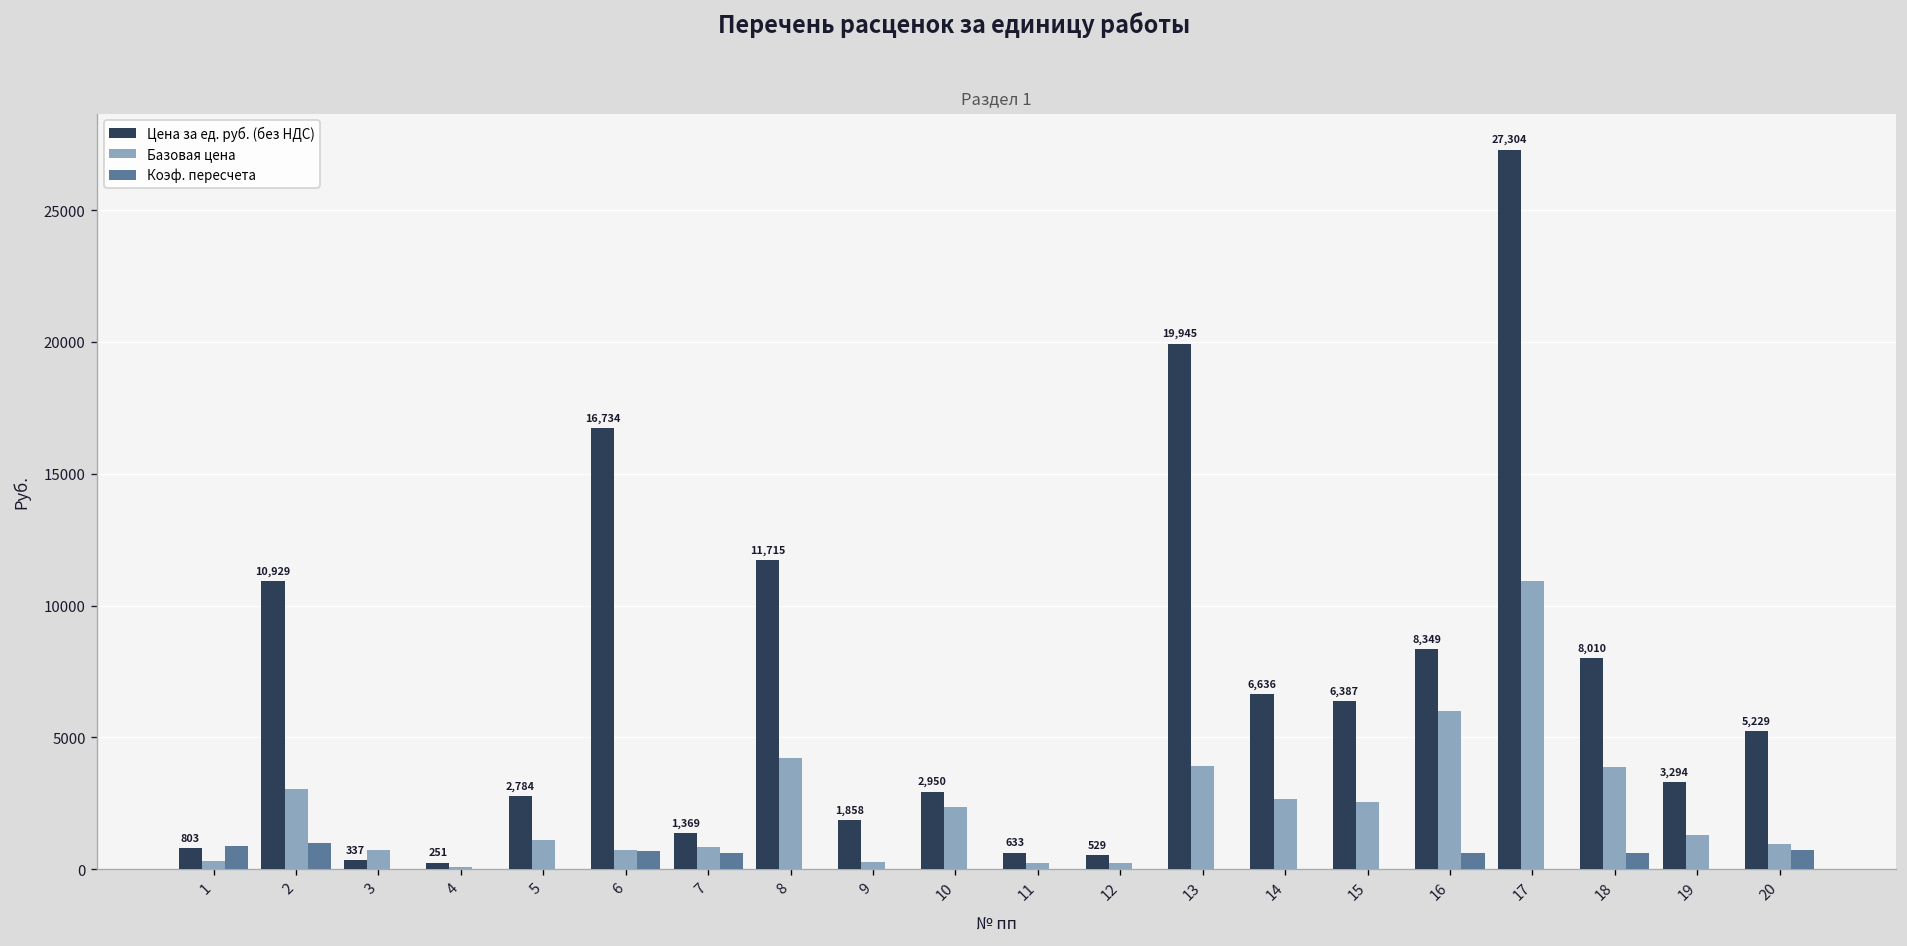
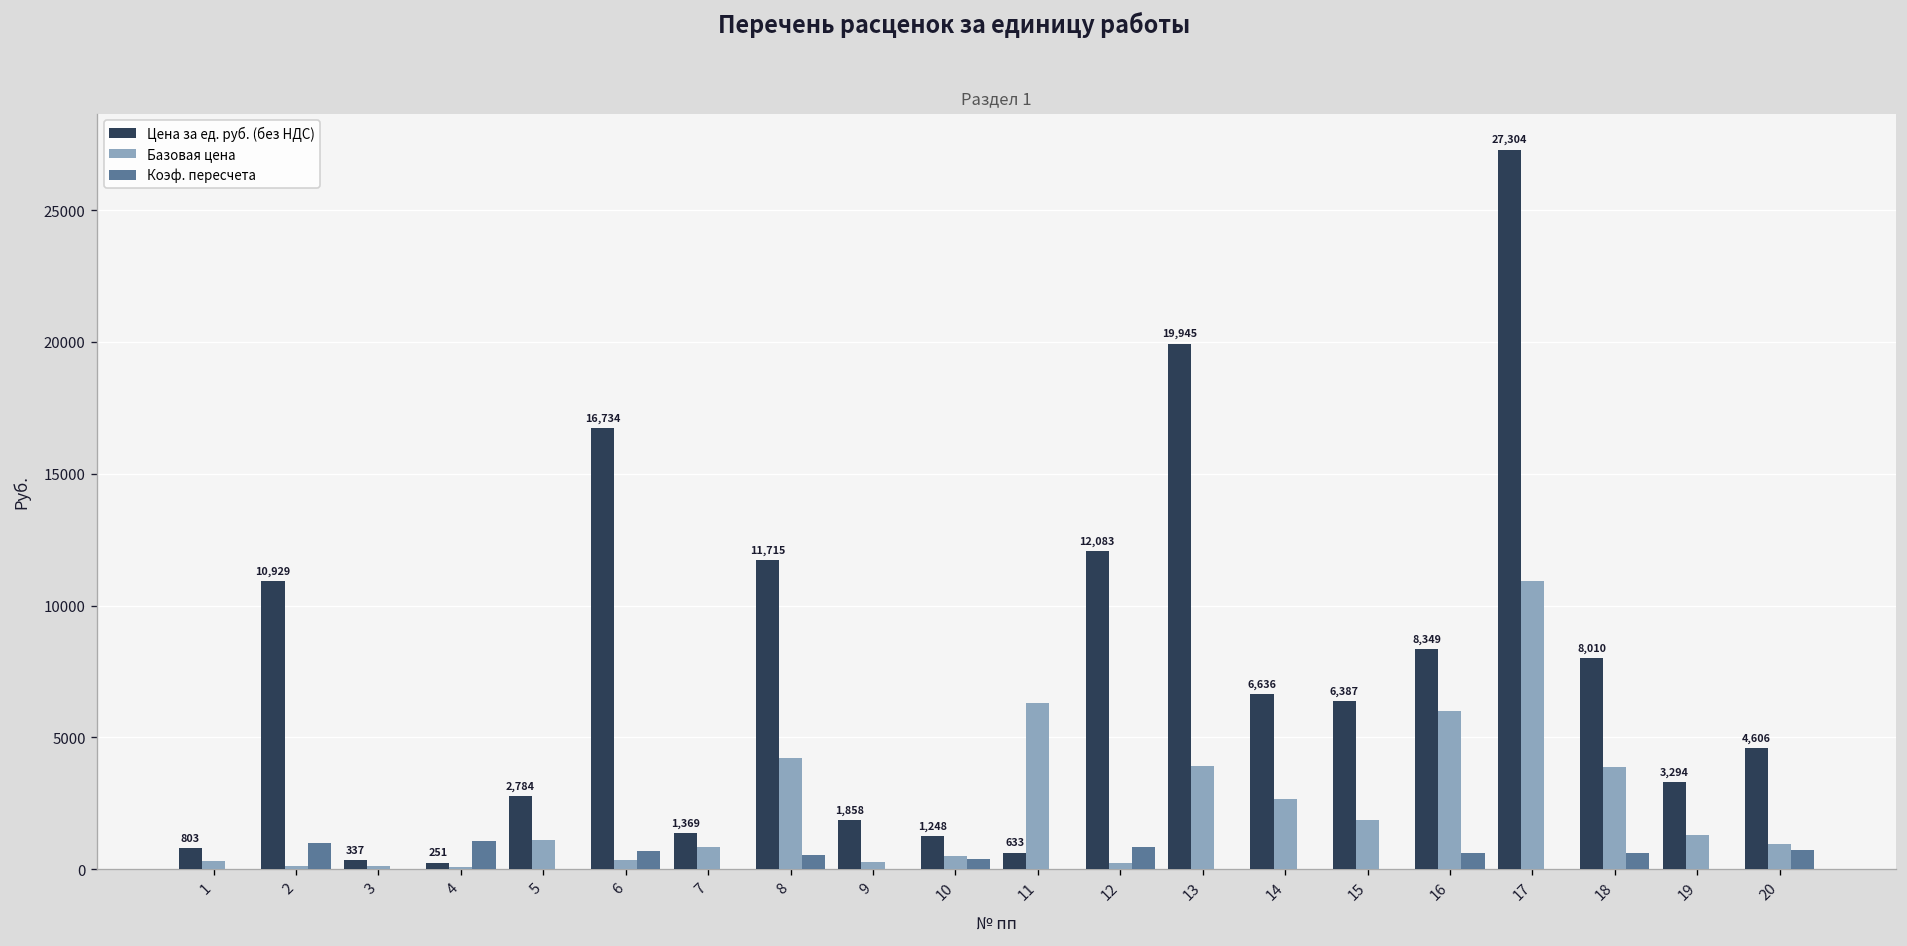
Коэф. пересчета, 1: 900 -> 0
Базовая цена, 2: 3000 -> 100
Базовая цена, 3: 700 -> 100
Коэф. пересчета, 4: 0 -> 1100
Базовая цена, 6: 700 -> 400
Коэф. пересчета, 7: 600 -> 0
Коэф. пересчета, 8: 0 -> 500
Цена за ед. руб. (без НДС), 10: 2,950 -> 1,248
Базовая цена, 10: 2400 -> 500
Коэф. пересчета, 10: 0 -> 400
Базовая цена, 11: 300 -> 6300
Цена за ед. руб. (без НДС), 12: 529 -> 12,083
Коэф. пересчета, 12: 0 -> 900
Базовая цена, 15: 2600 -> 1900
Цена за ед. руб. (без НДС), 20: 5,229 -> 4,606
